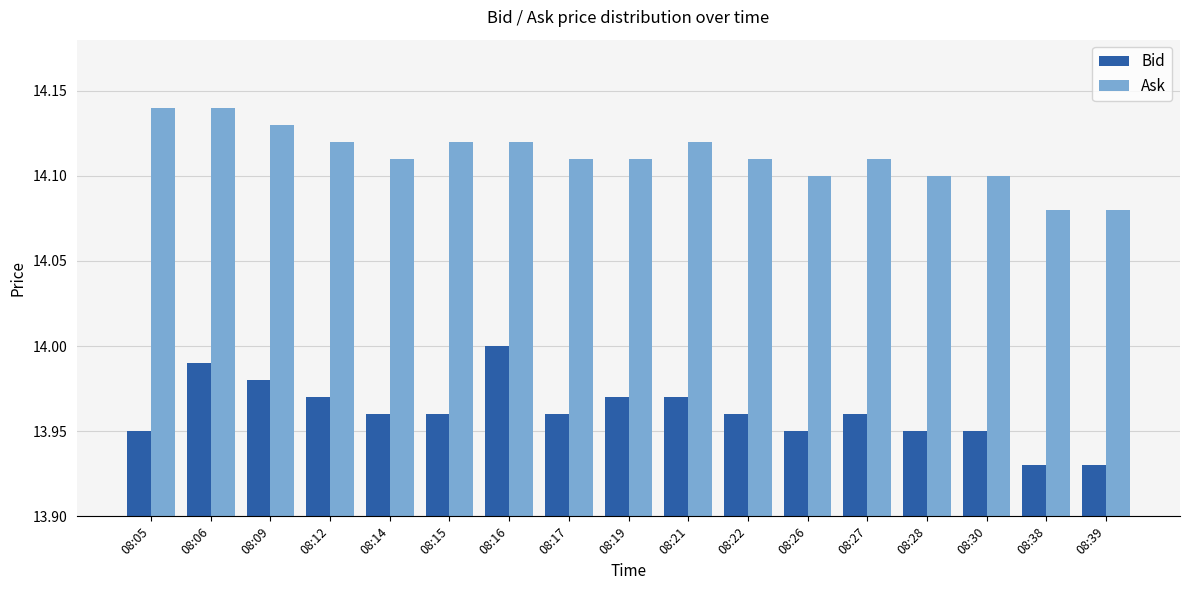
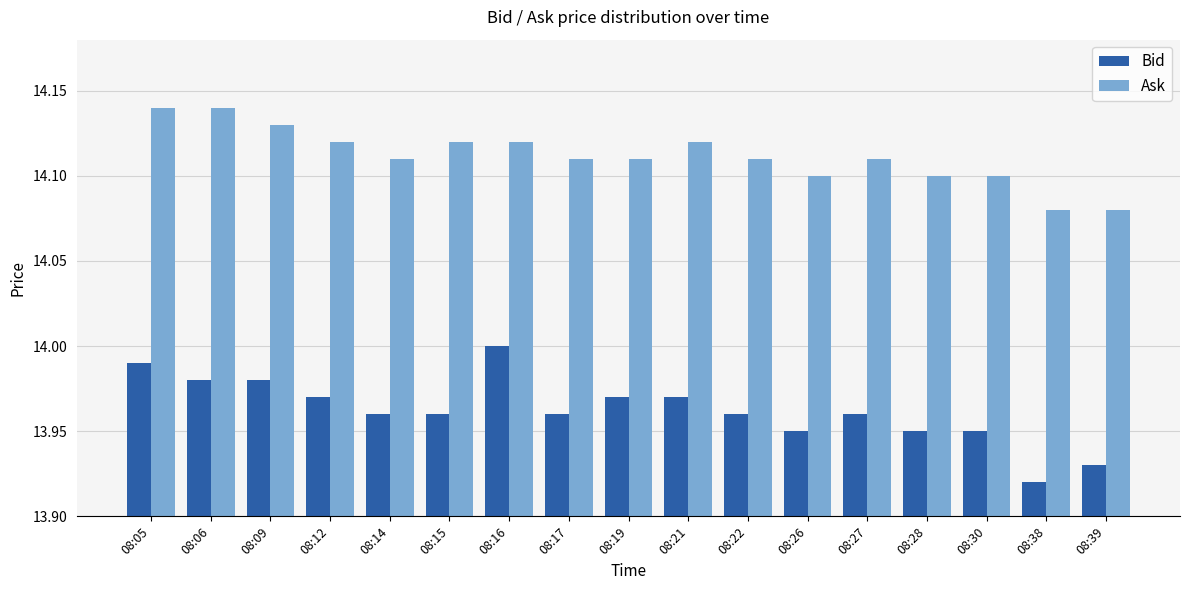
Bid, 08:05: 13.95 -> 13.99
Bid, 08:06: 13.99 -> 13.98
Bid, 08:38: 13.93 -> 13.92
